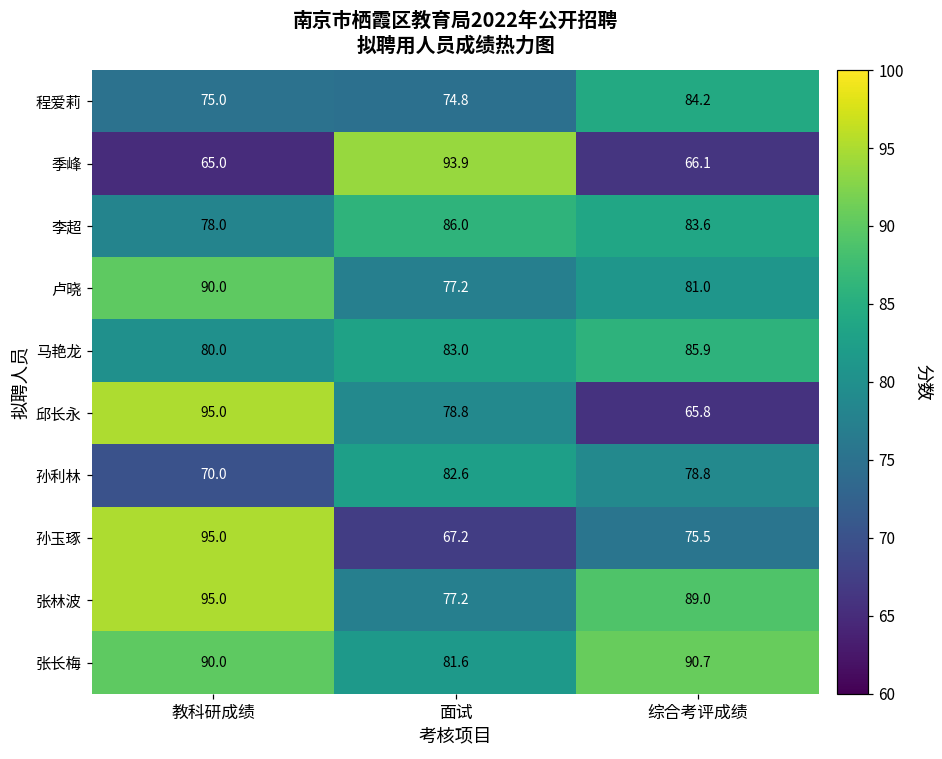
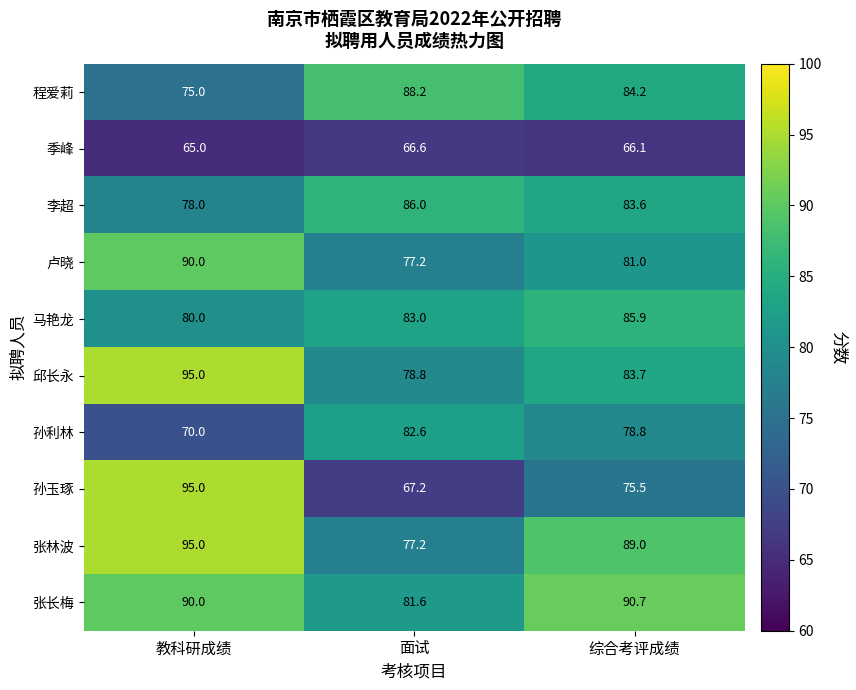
程爱莉, 面试: 74.8 -> 88.2
季峰, 面试: 93.9 -> 66.6
邱长永, 综合考评成绩: 65.8 -> 83.7
